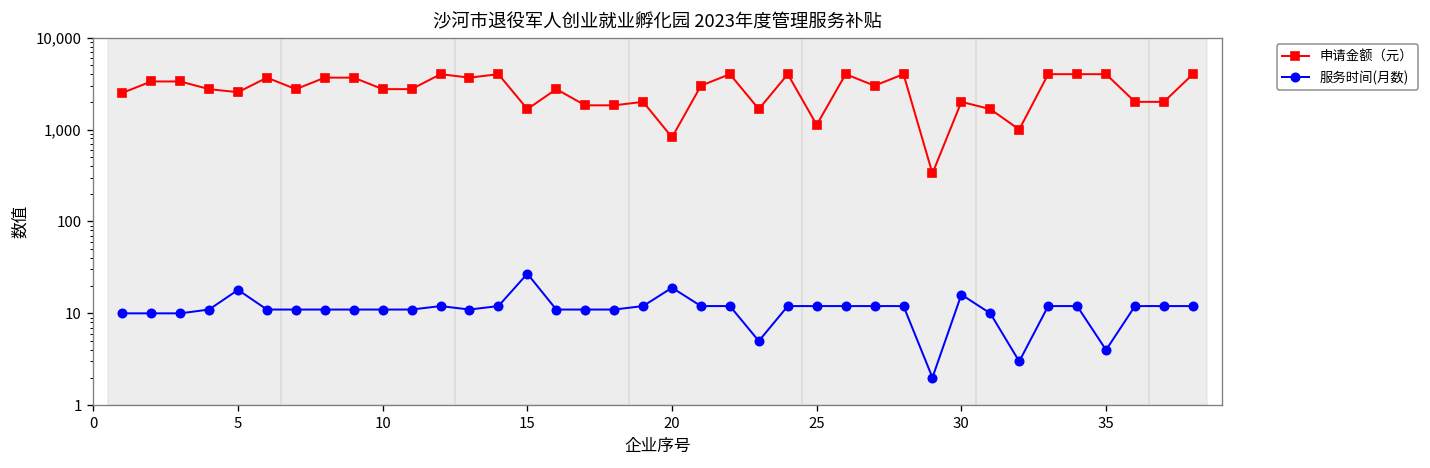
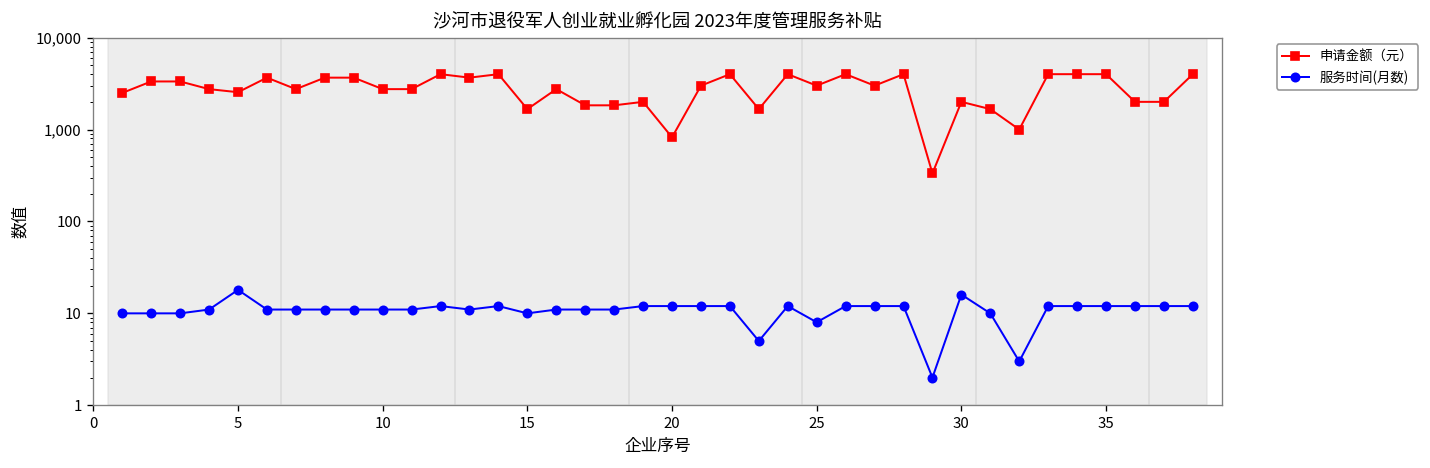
服务时间(月数), 15: 27 -> 10
服务时间(月数), 20: 19 -> 12
申请金额（元）, 25: 1,100 -> 3,000
服务时间(月数), 25: 12 -> 8
服务时间(月数), 35: 4 -> 12
